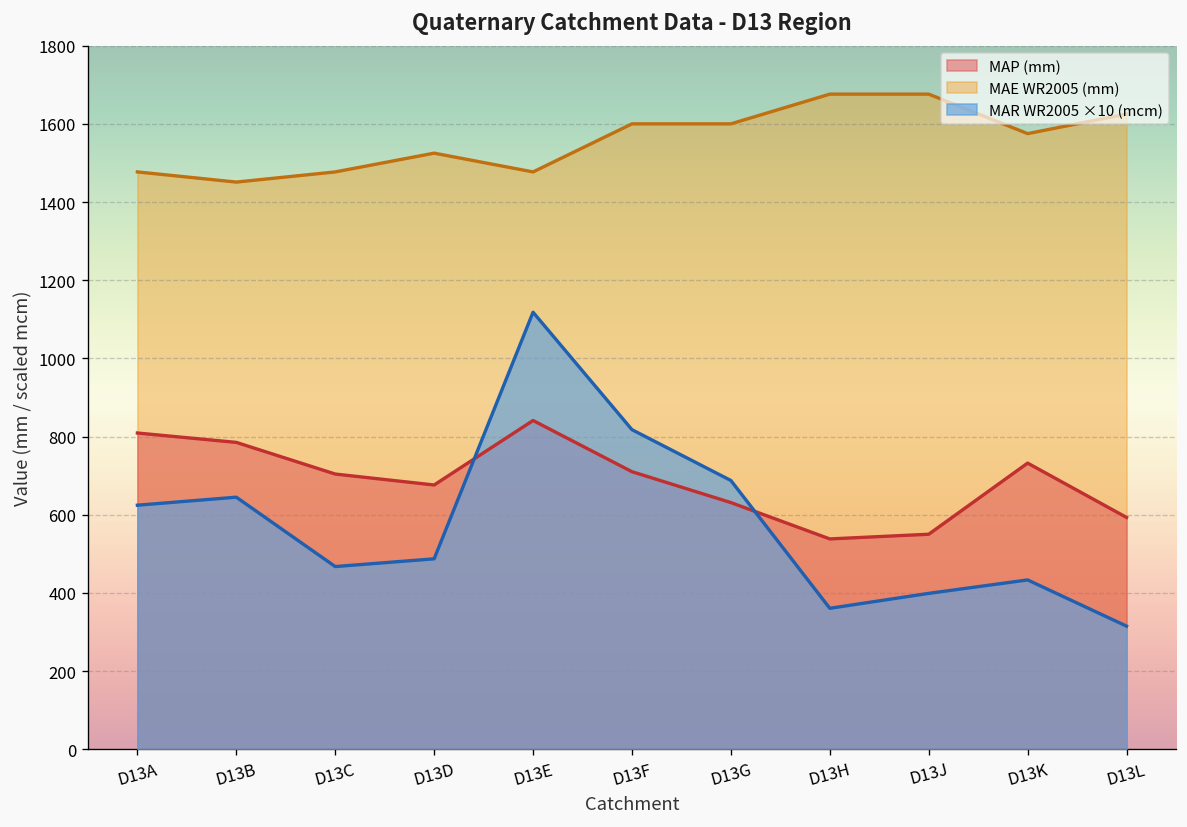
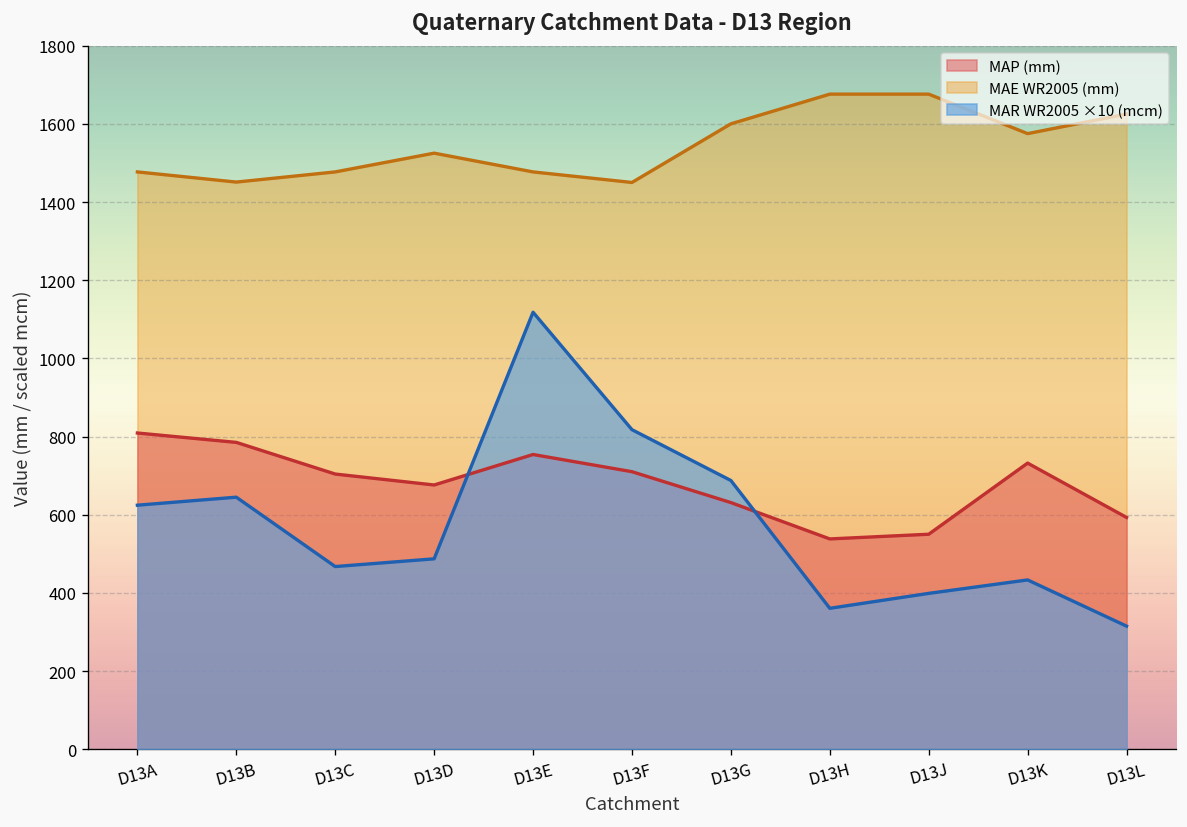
MAP (mm), D13E: 840 -> 750
MAE WR2005 (mm), D13F: 1600 -> 1450
